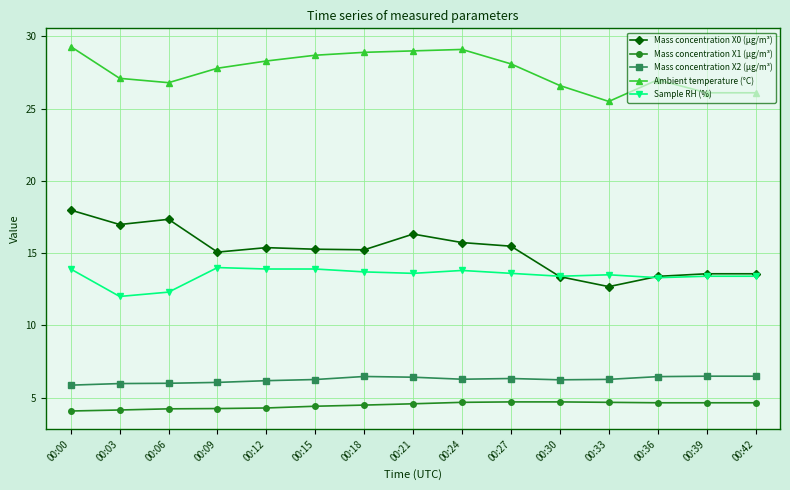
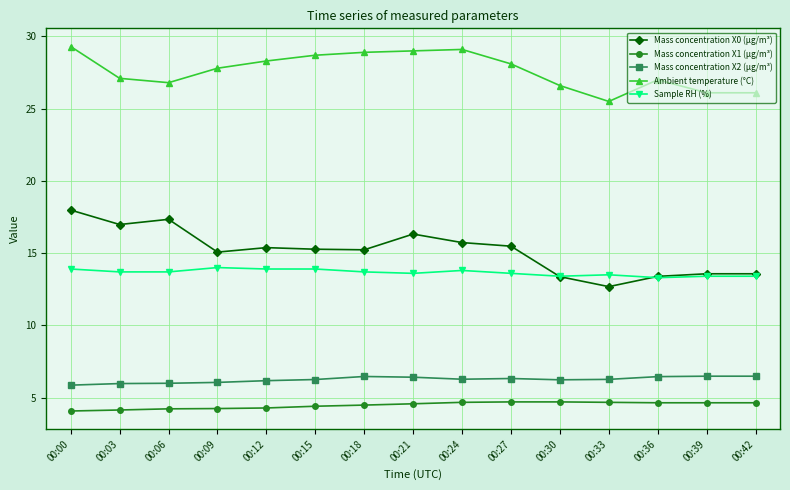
Sample RH (%), 00:03: 12.0 -> 13.7
Sample RH (%), 00:06: 12.3 -> 13.7
